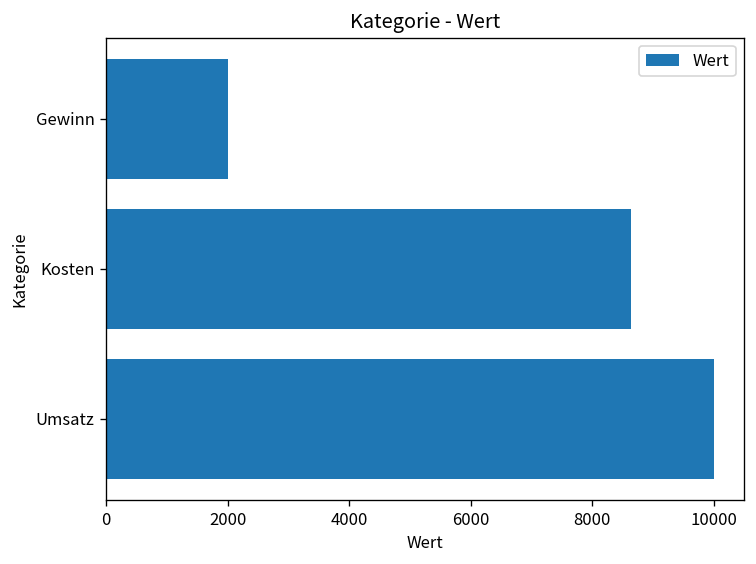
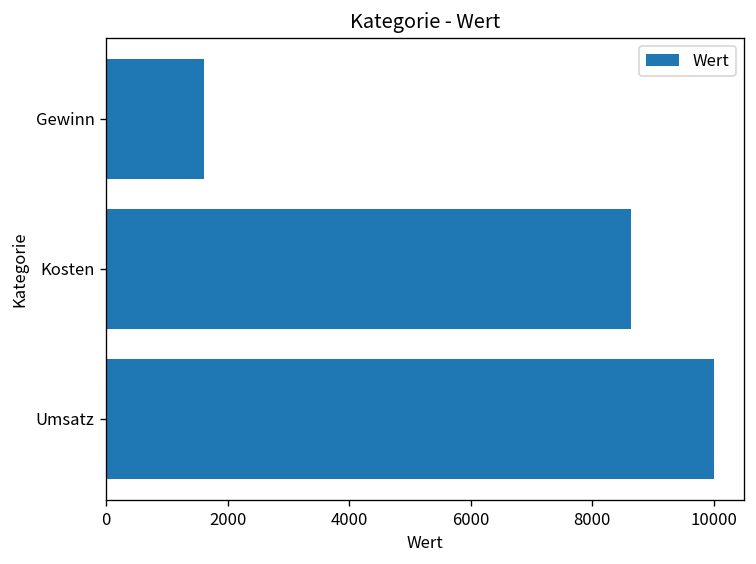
Gewinn: 2000 -> 1600
